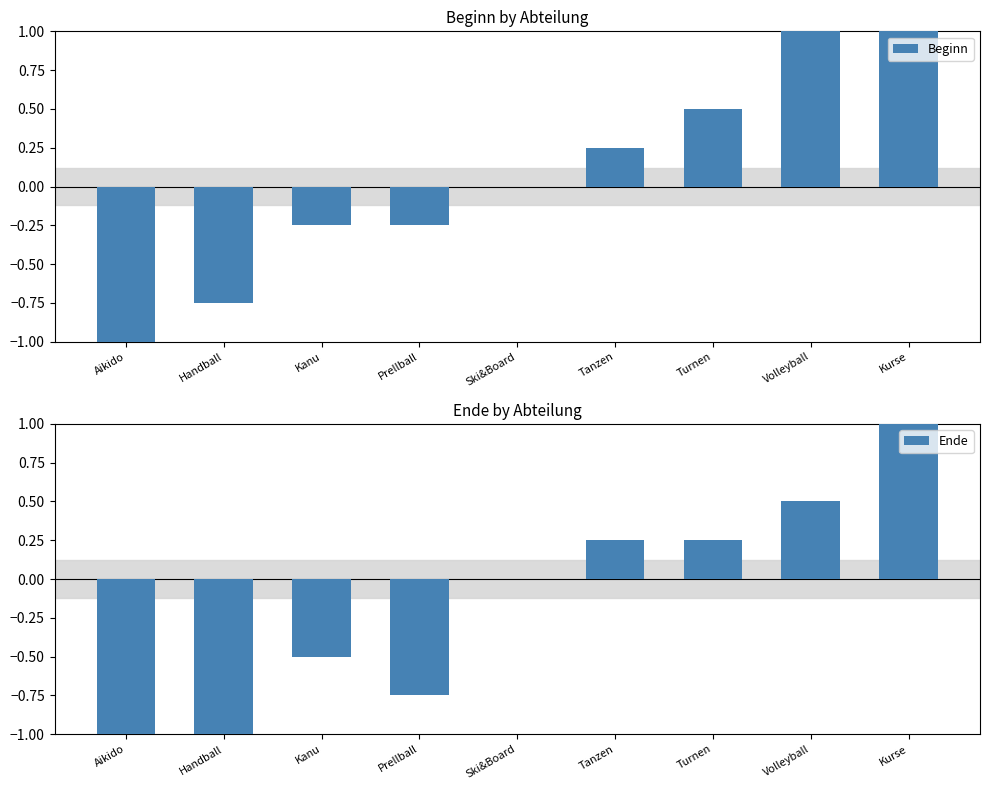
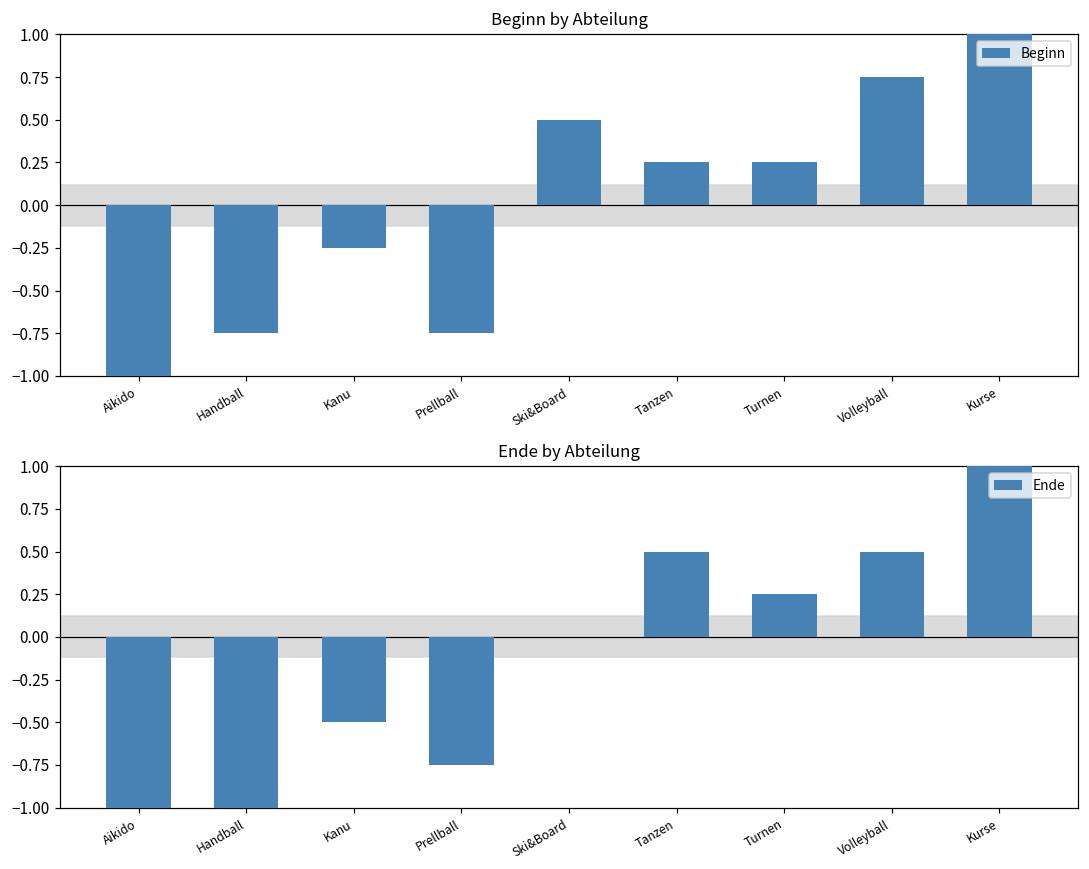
Beginn by Abteilung, Prellball: -0.25 -> -0.75
Beginn by Abteilung, Ski&Board: 0.00 -> 0.50
Beginn by Abteilung, Turnen: 0.50 -> 0.25
Beginn by Abteilung, Volleyball: 1.00 -> 0.75
Ende by Abteilung, Tanzen: 0.25 -> 0.50
